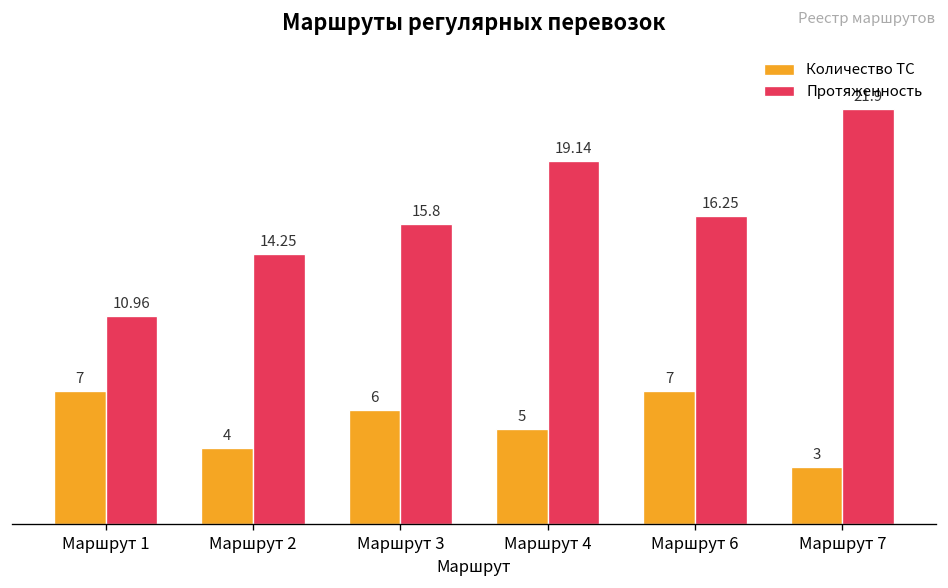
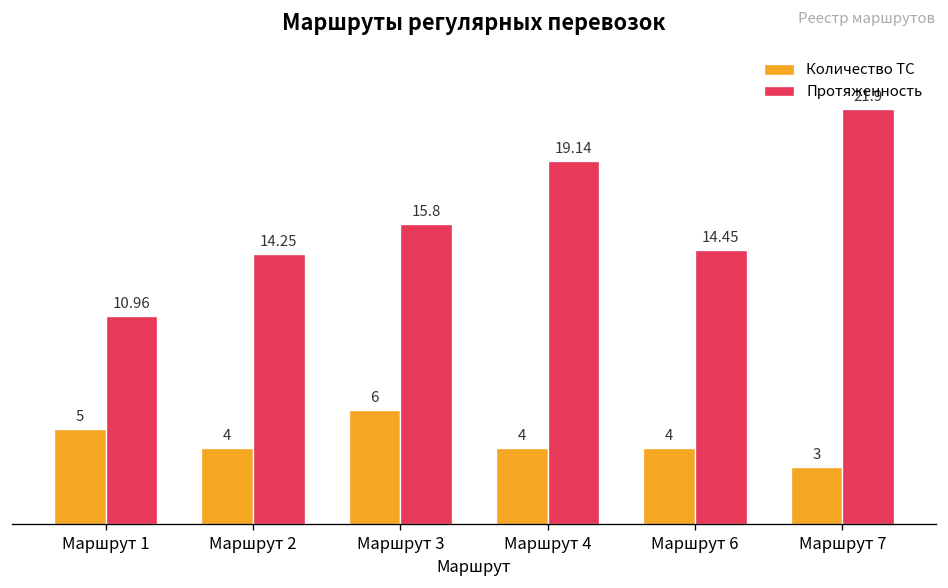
Количество ТС, Маршрут 1: 7 -> 5
Количество ТС, Маршрут 4: 5 -> 4
Количество ТС, Маршрут 6: 7 -> 4
Протяженность, Маршрут 6: 16.25 -> 14.45
